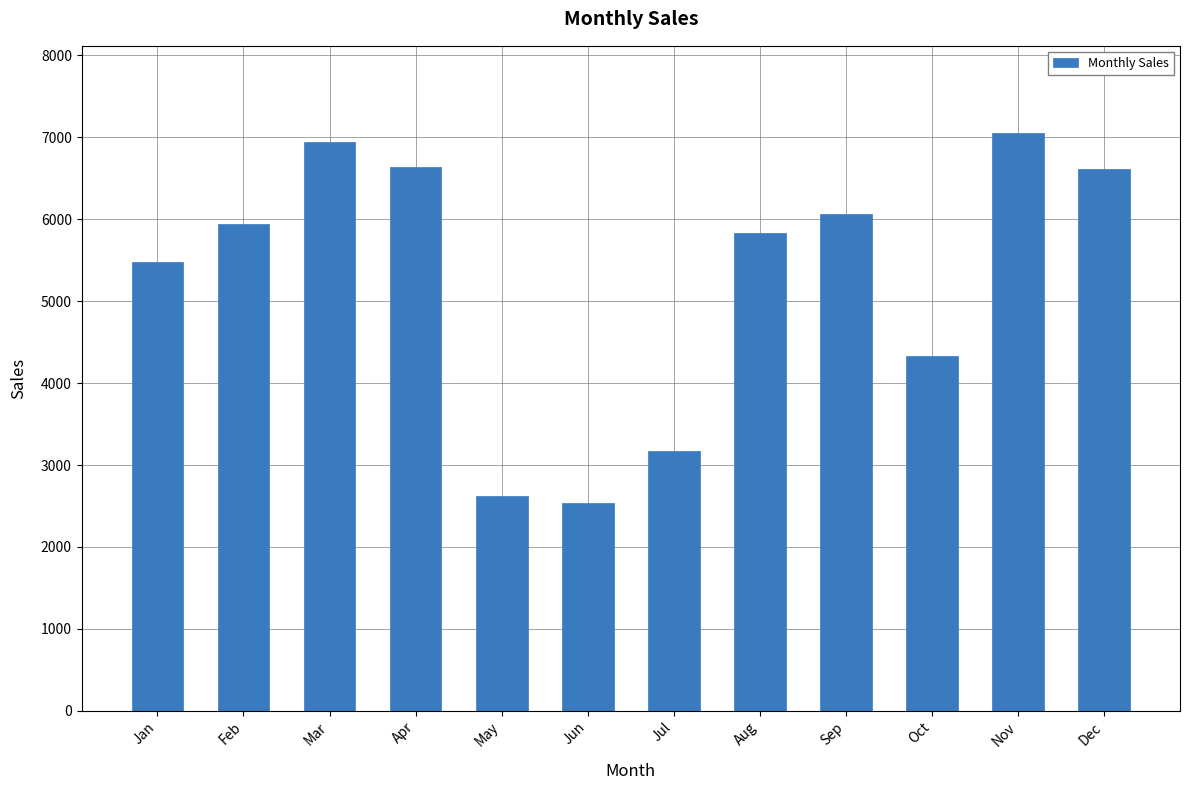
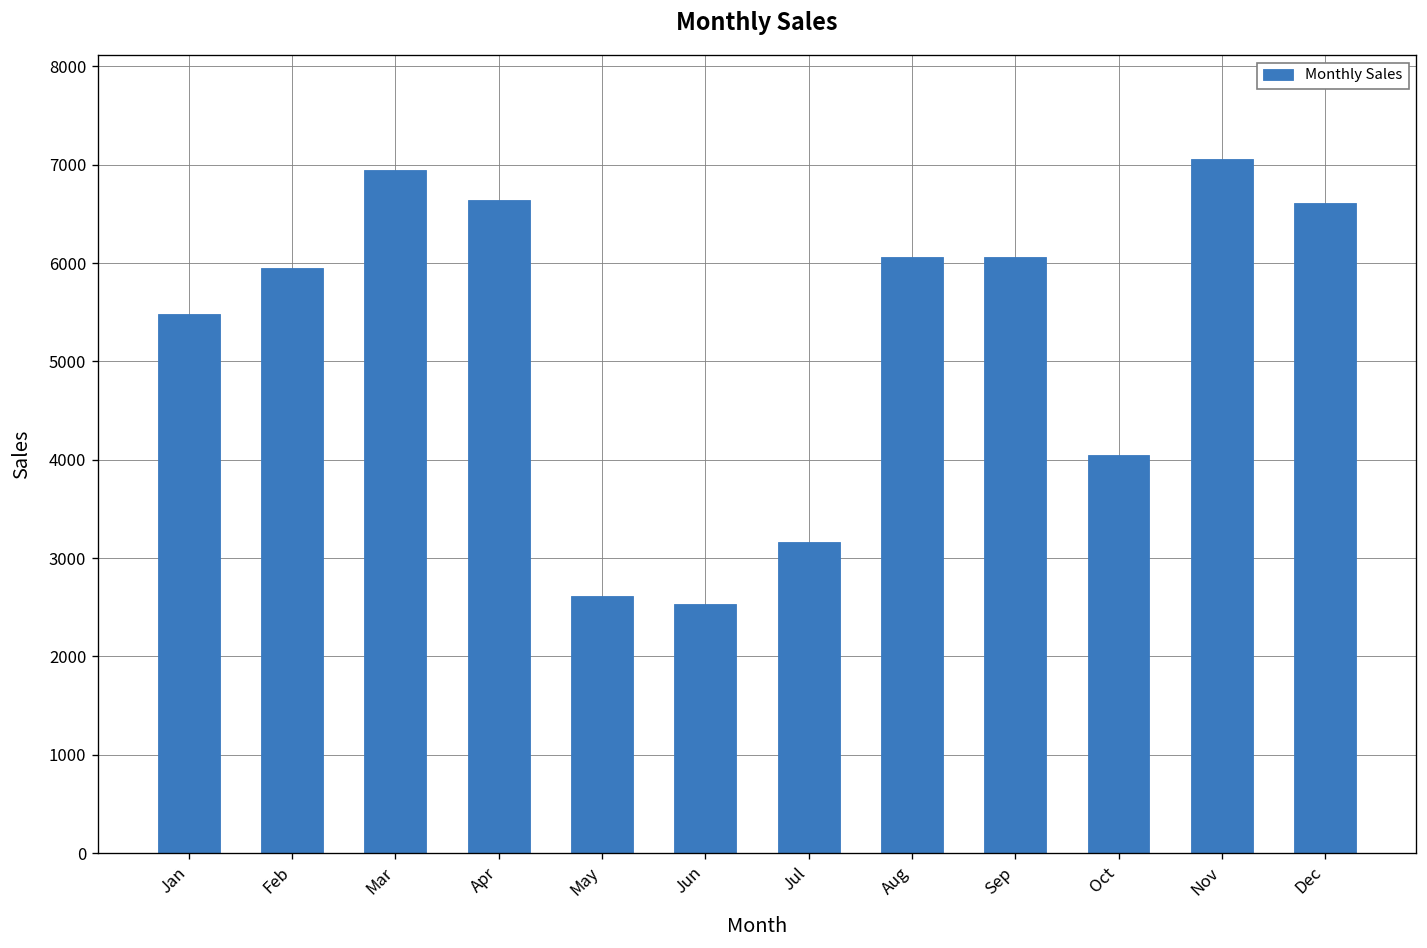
Aug: 5800 -> 6100
Oct: 4300 -> 4000
